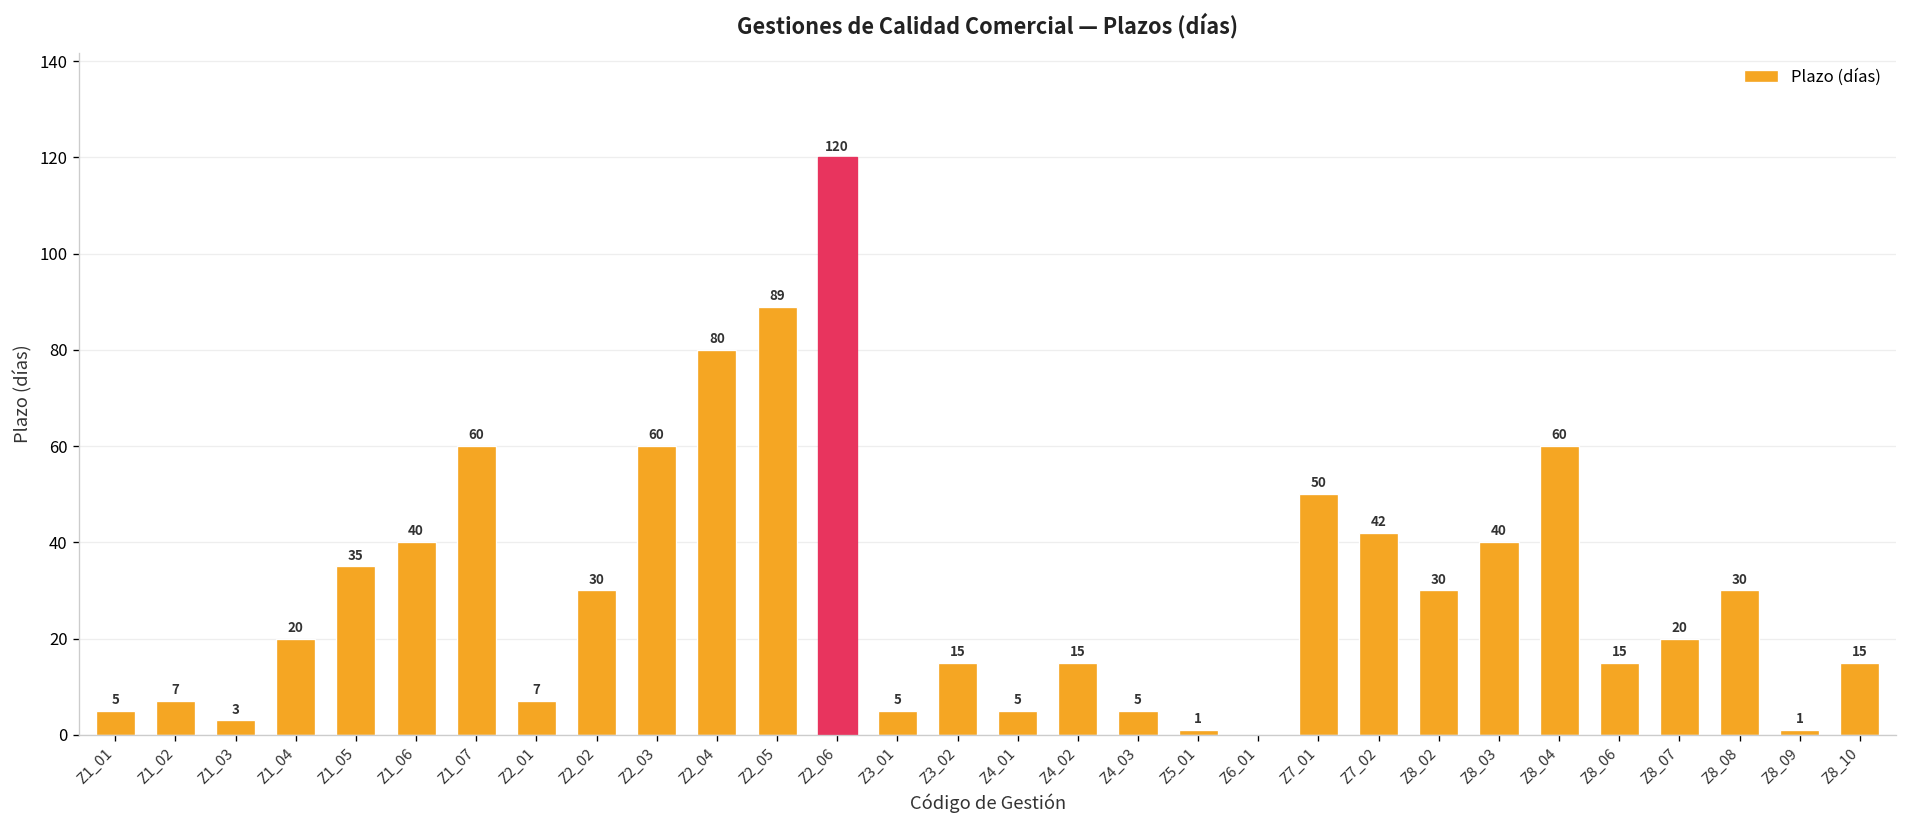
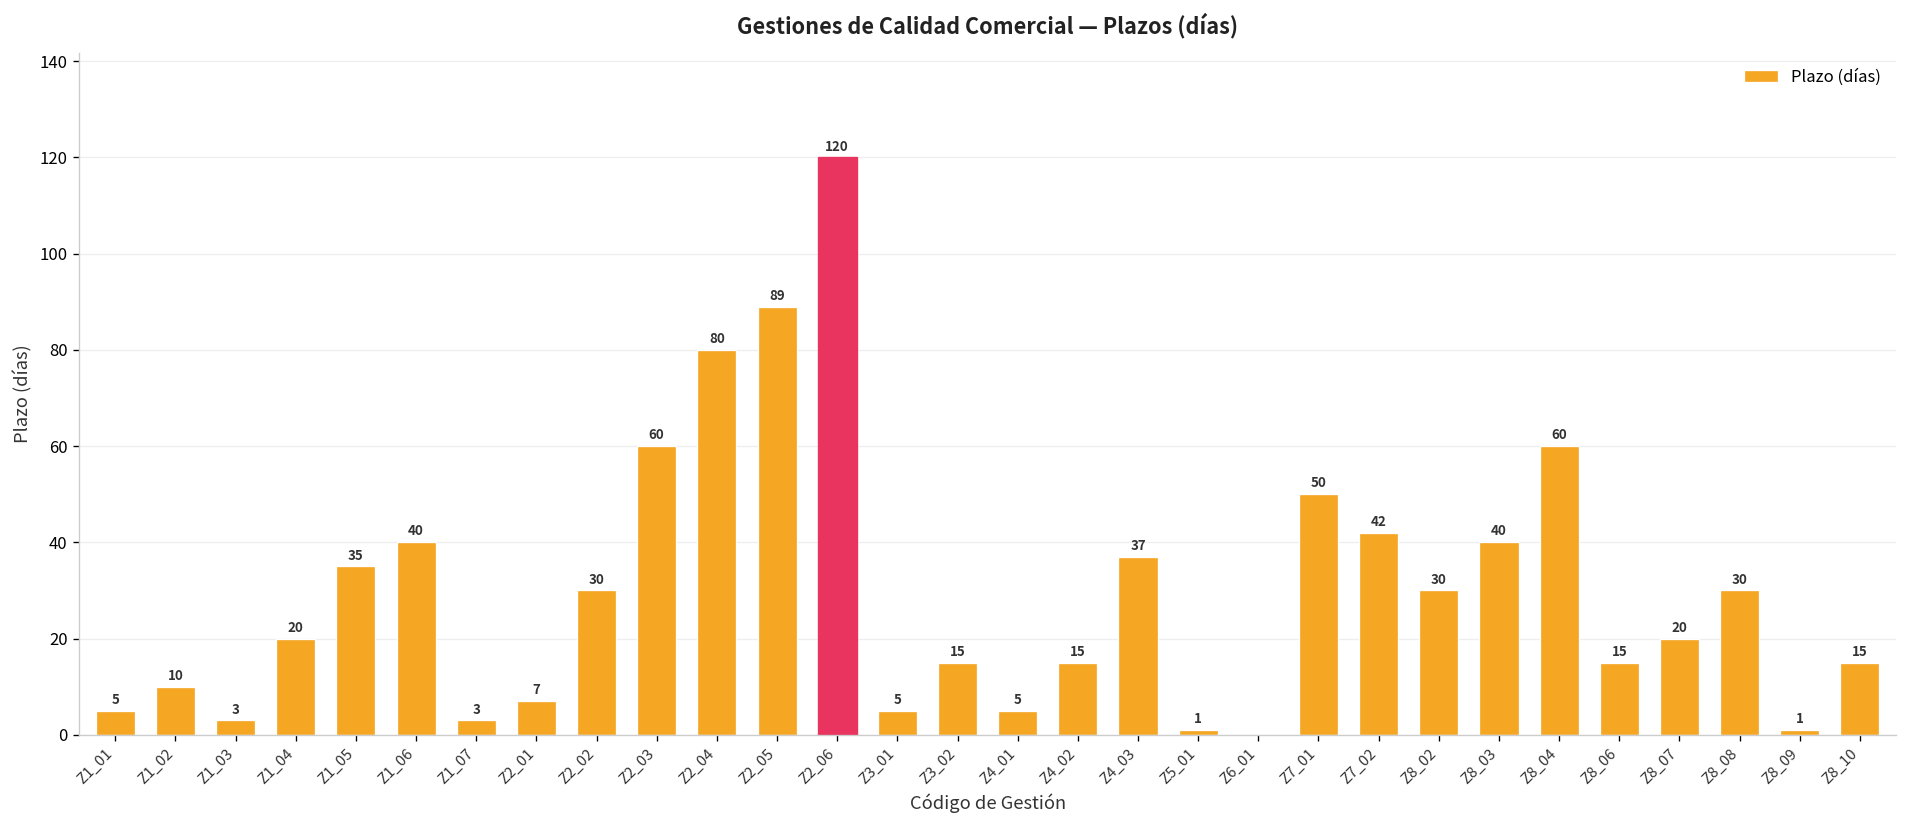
Z1_02: 7 -> 10
Z1_07: 60 -> 3
Z4_03: 5 -> 37
